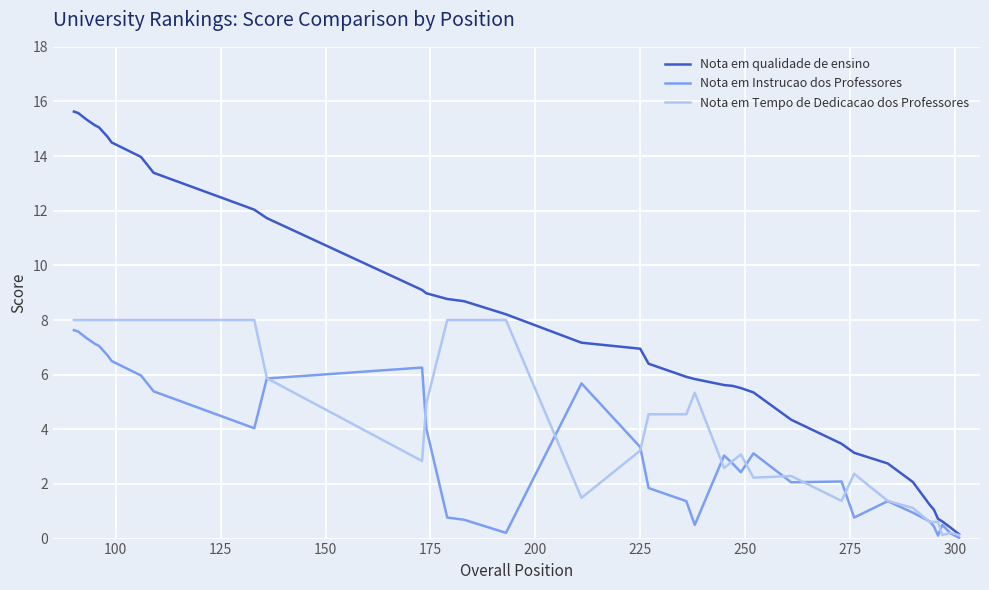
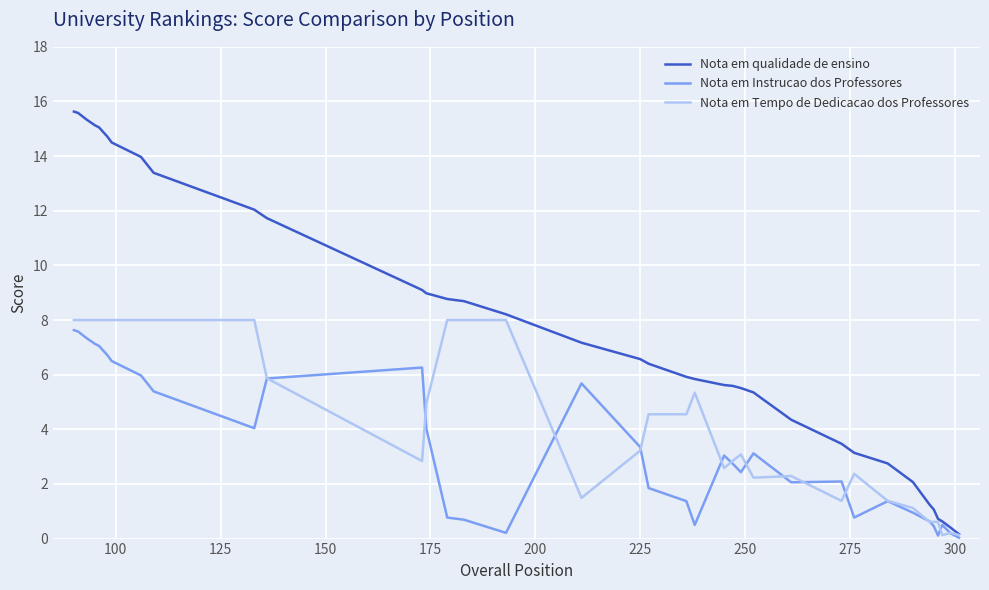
Nota em qualidade de ensino, 225: 7.0 -> 6.6
